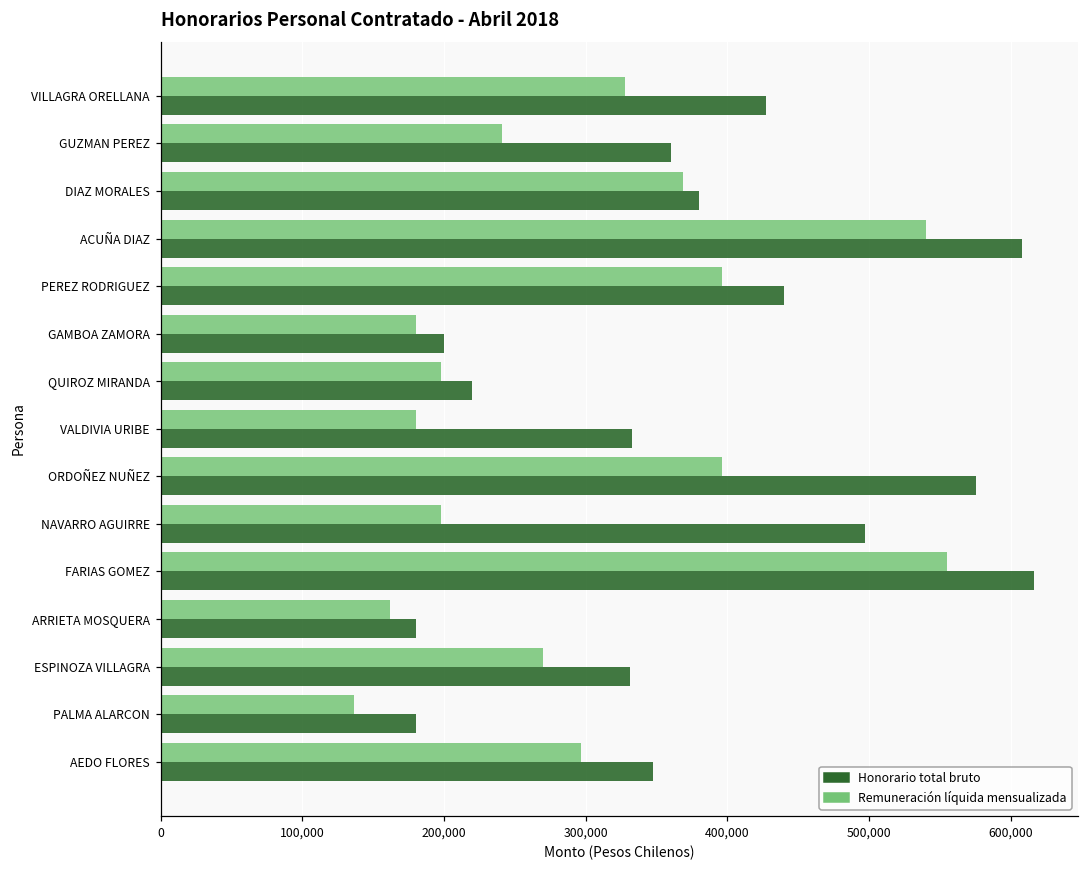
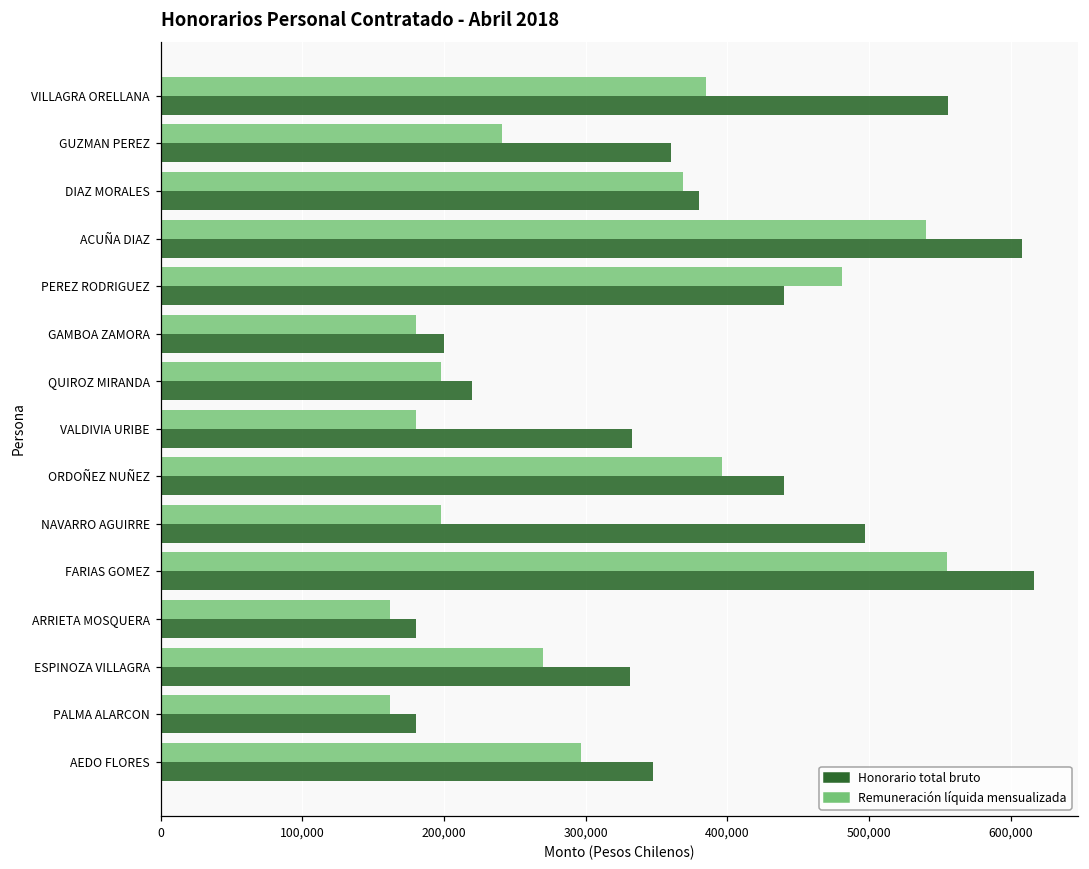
Remuneración líquida mensualizada, VILLAGRA ORELLANA: 327,000 -> 385,000
Honorario total bruto, VILLAGRA ORELLANA: 428,000 -> 556,000
Remuneración líquida mensualizada, PEREZ RODRIGUEZ: 396,000 -> 481,000
Honorario total bruto, ORDOÑEZ NUÑEZ: 576,000 -> 440,000
Remuneración líquida mensualizada, PALMA ALARCON: 137,000 -> 162,000
